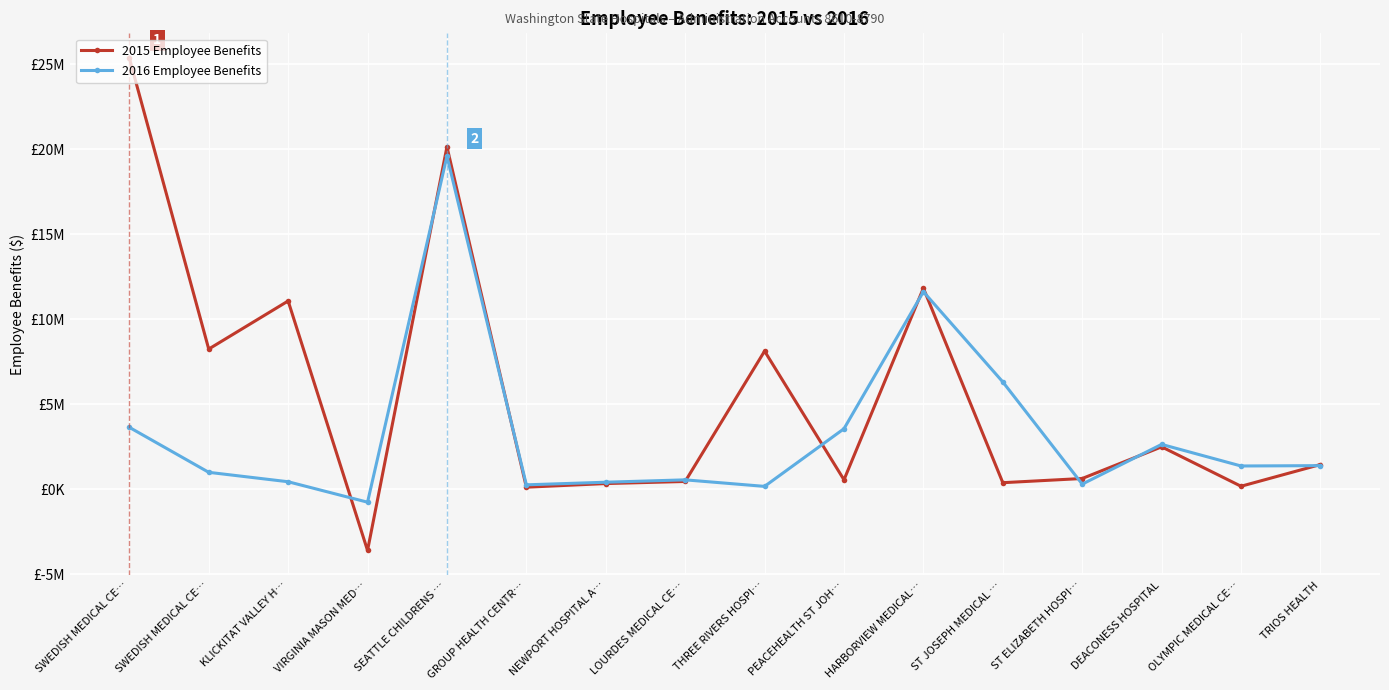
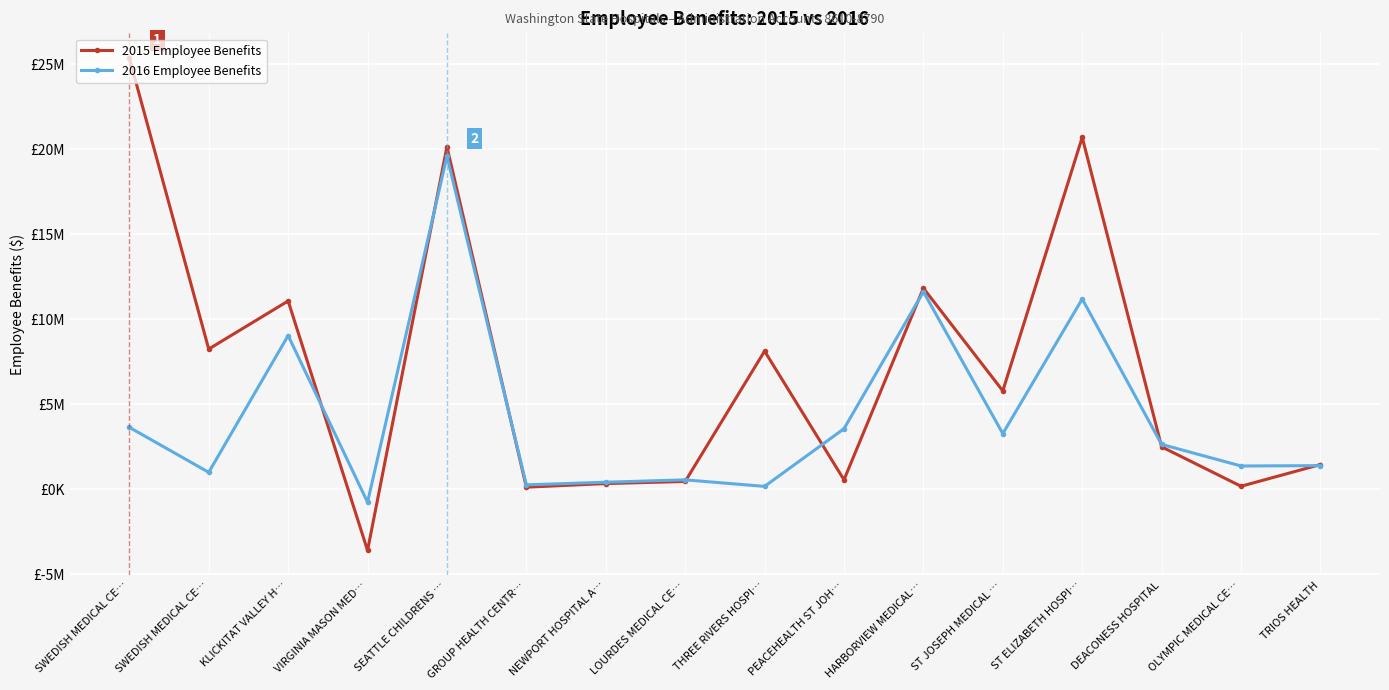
2016 Employee Benefits, KLICKITAT VALLEY H…: £400000 -> £9000000
2015 Employee Benefits, ST JOSEPH MEDICAL …: £400000 -> £5800000
2016 Employee Benefits, ST JOSEPH MEDICAL …: £6300000 -> £3300000
2015 Employee Benefits, ST ELIZABETH HOSPI…: £600000 -> £20700000
2016 Employee Benefits, ST ELIZABETH HOSPI…: £300000 -> £11200000
